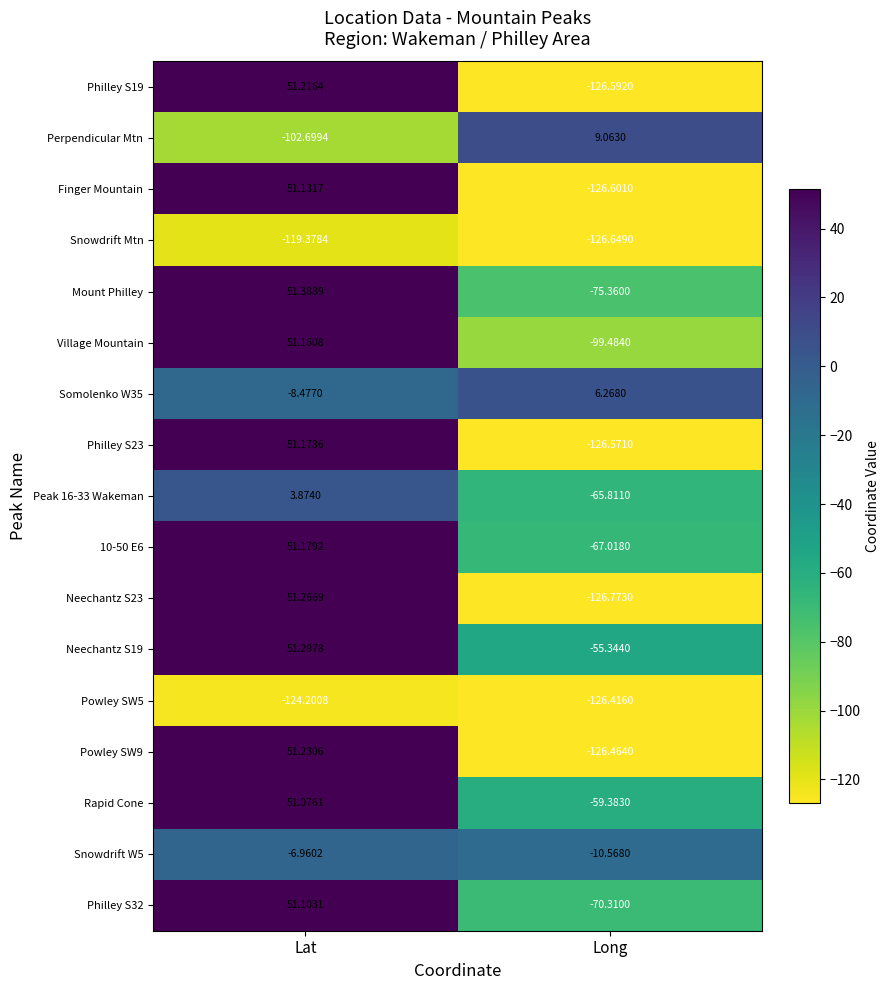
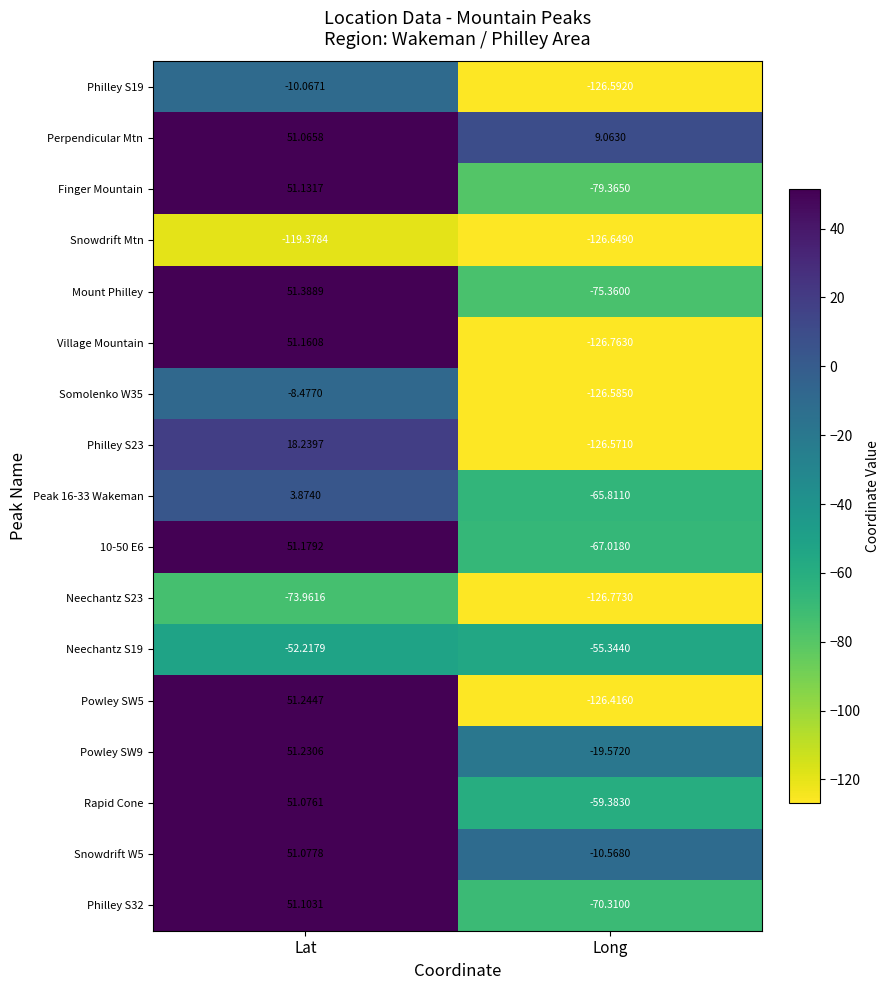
Philley S19, Lat: 51.2164 -> -10.0671
Perpendicular Mtn, Lat: -102.6994 -> 51.0658
Finger Mountain, Long: -126.6010 -> -79.3650
Village Mountain, Long: -99.4840 -> -126.7630
Somolenko W35, Long: 6.2680 -> -126.5850
Philley S23, Lat: 51.1786 -> 18.2397
Neechantz S23, Lat: 51.2669 -> -73.9616
Neechantz S19, Lat: 51.2978 -> -52.2179
Powley SW5, Lat: -124.2008 -> 51.2447
Powley SW9, Long: -126.4640 -> -19.5720
Snowdrift W5, Lat: -6.9602 -> 51.0778
